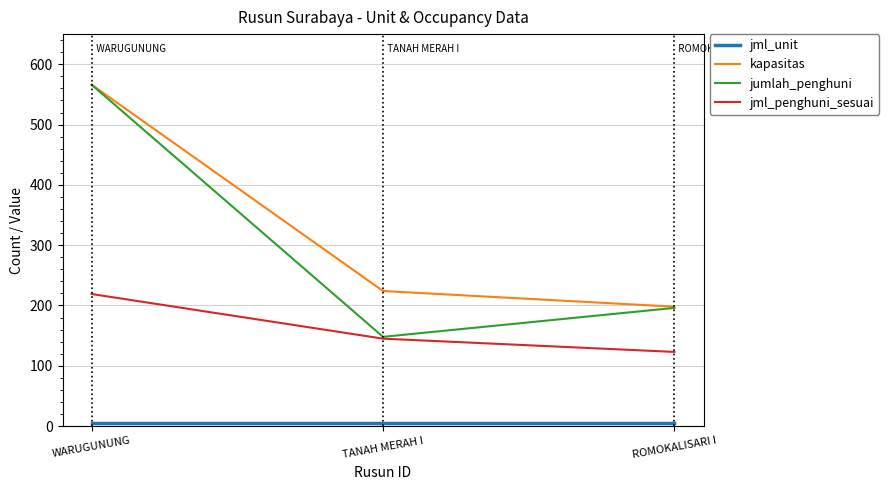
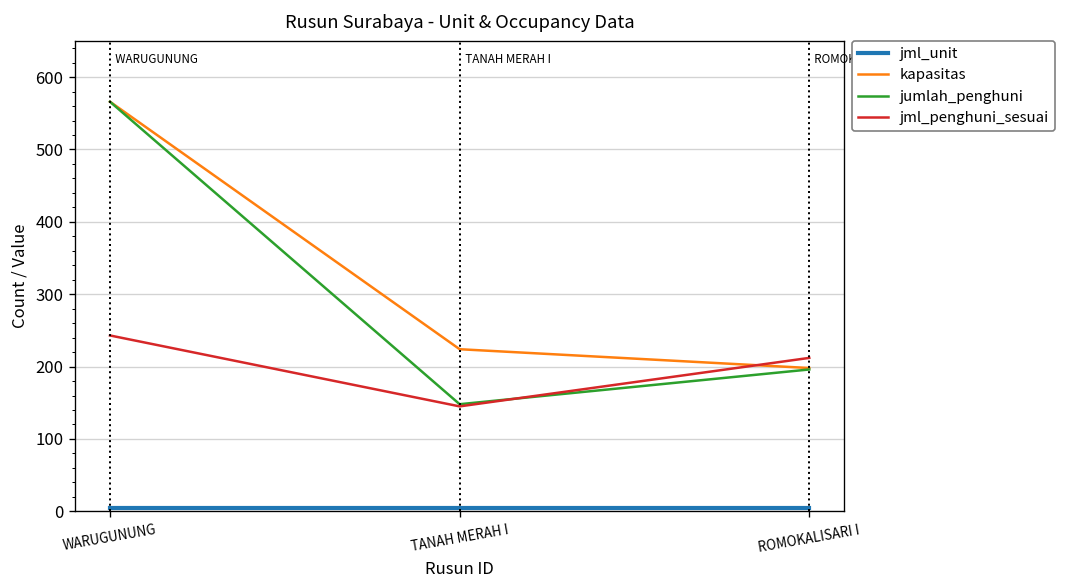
jml_penghuni_sesuai, WARUGUNUNG: 220 -> 240
jml_penghuni_sesuai, ROMOKALISARI I: 120 -> 210
